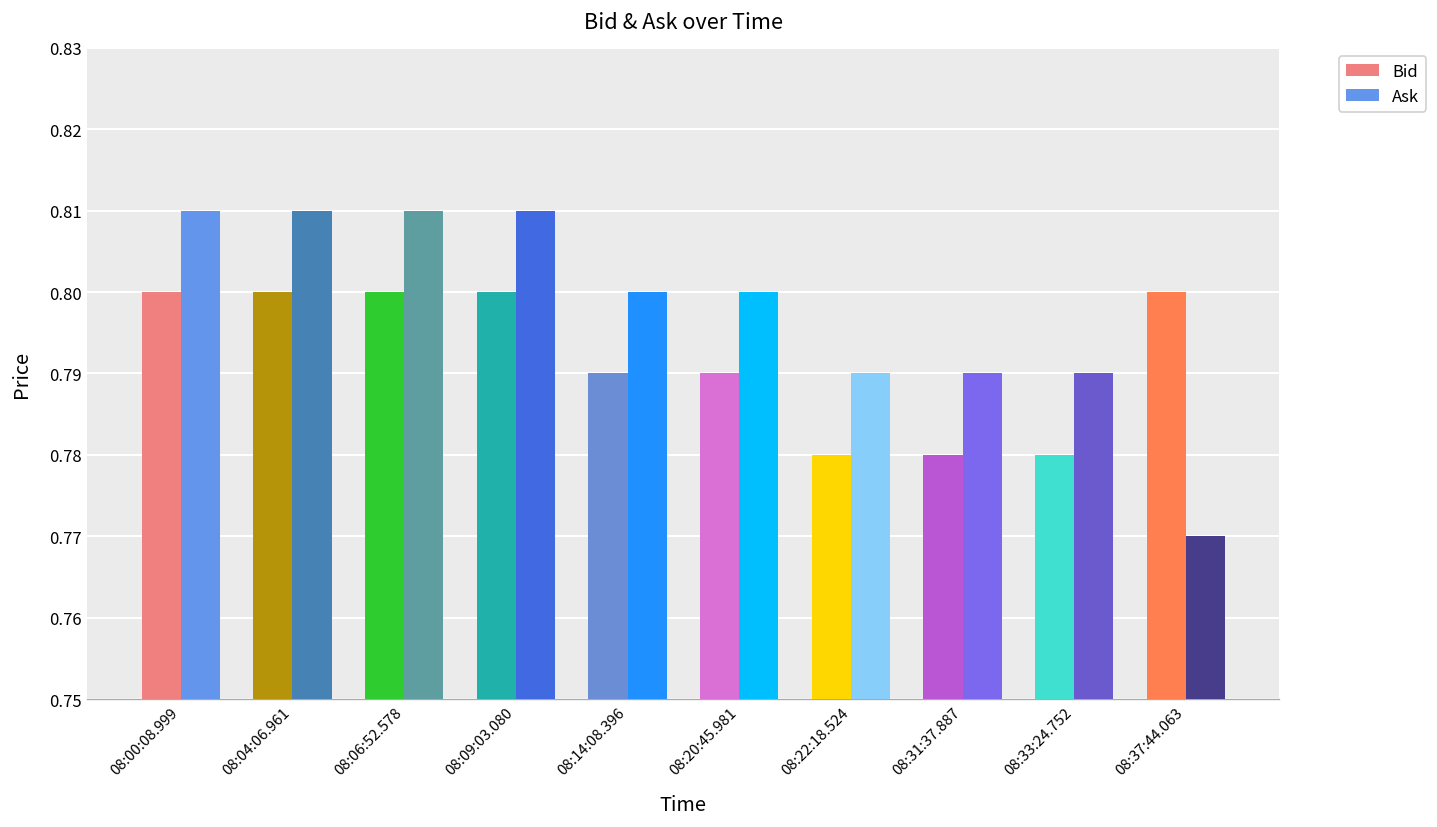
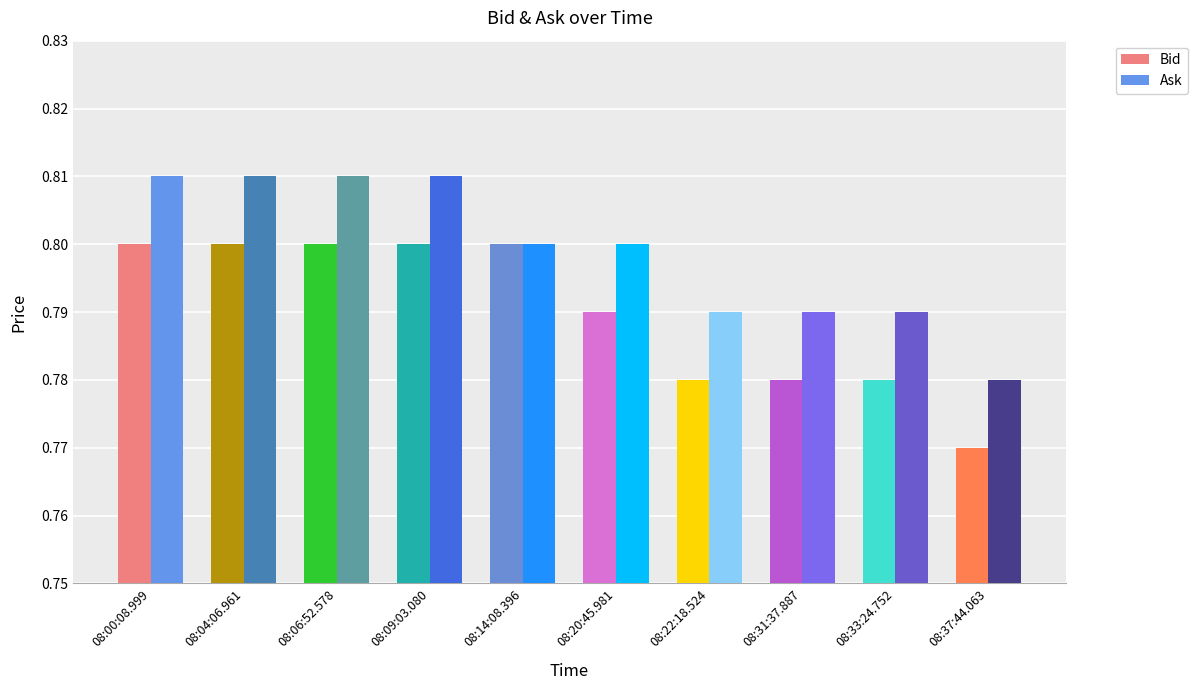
Bid, 08:14:08.396: 0.79 -> 0.80
Bid, 08:37:44.063: 0.80 -> 0.77
Ask, 08:37:44.063: 0.77 -> 0.78
